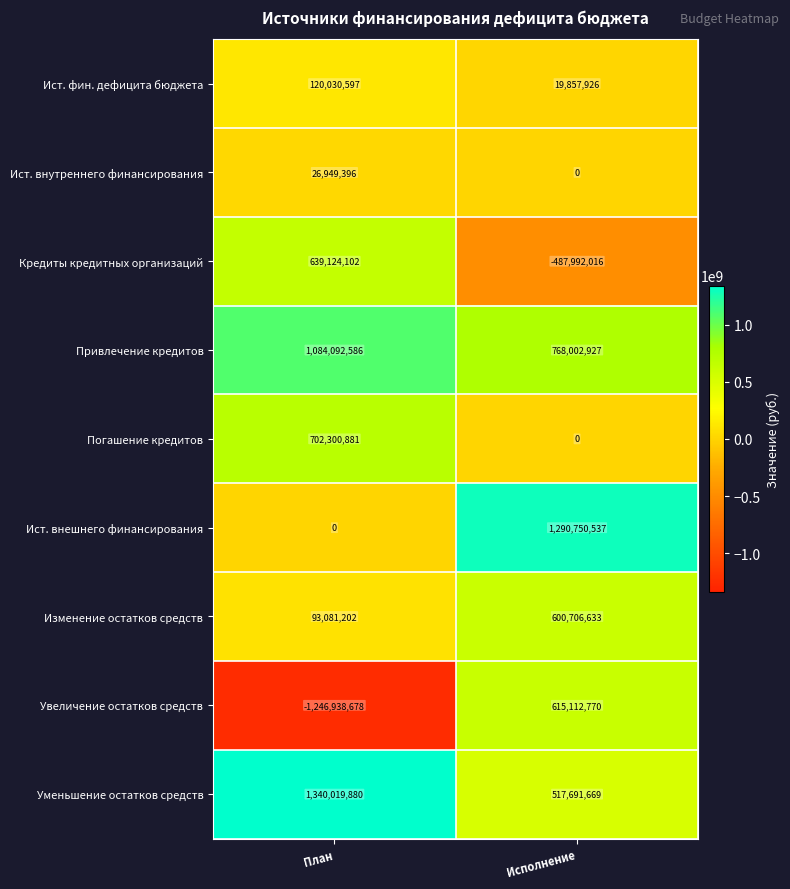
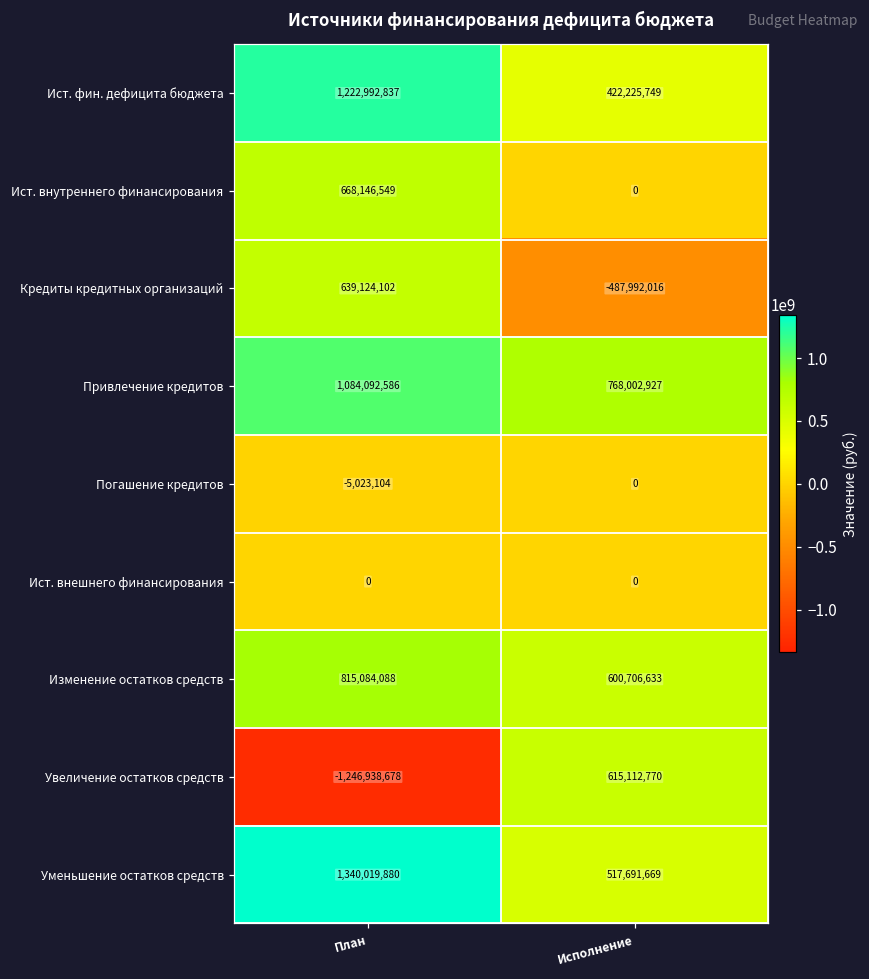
Ист. фин. дефицита бюджета, План: 120,030,597 -> 1,222,992,837
Ист. фин. дефицита бюджета, Исполнение: 19,857,926 -> 422,225,749
Ист. внутреннего финансирования, План: 26,949,396 -> 668,146,549
Погашение кредитов, План: 702,300,881 -> -5,023,104
Ист. внешнего финансирования, Исполнение: 1,290,750,537 -> 0
Изменение остатков средств, План: 93,081,202 -> 815,084,088
